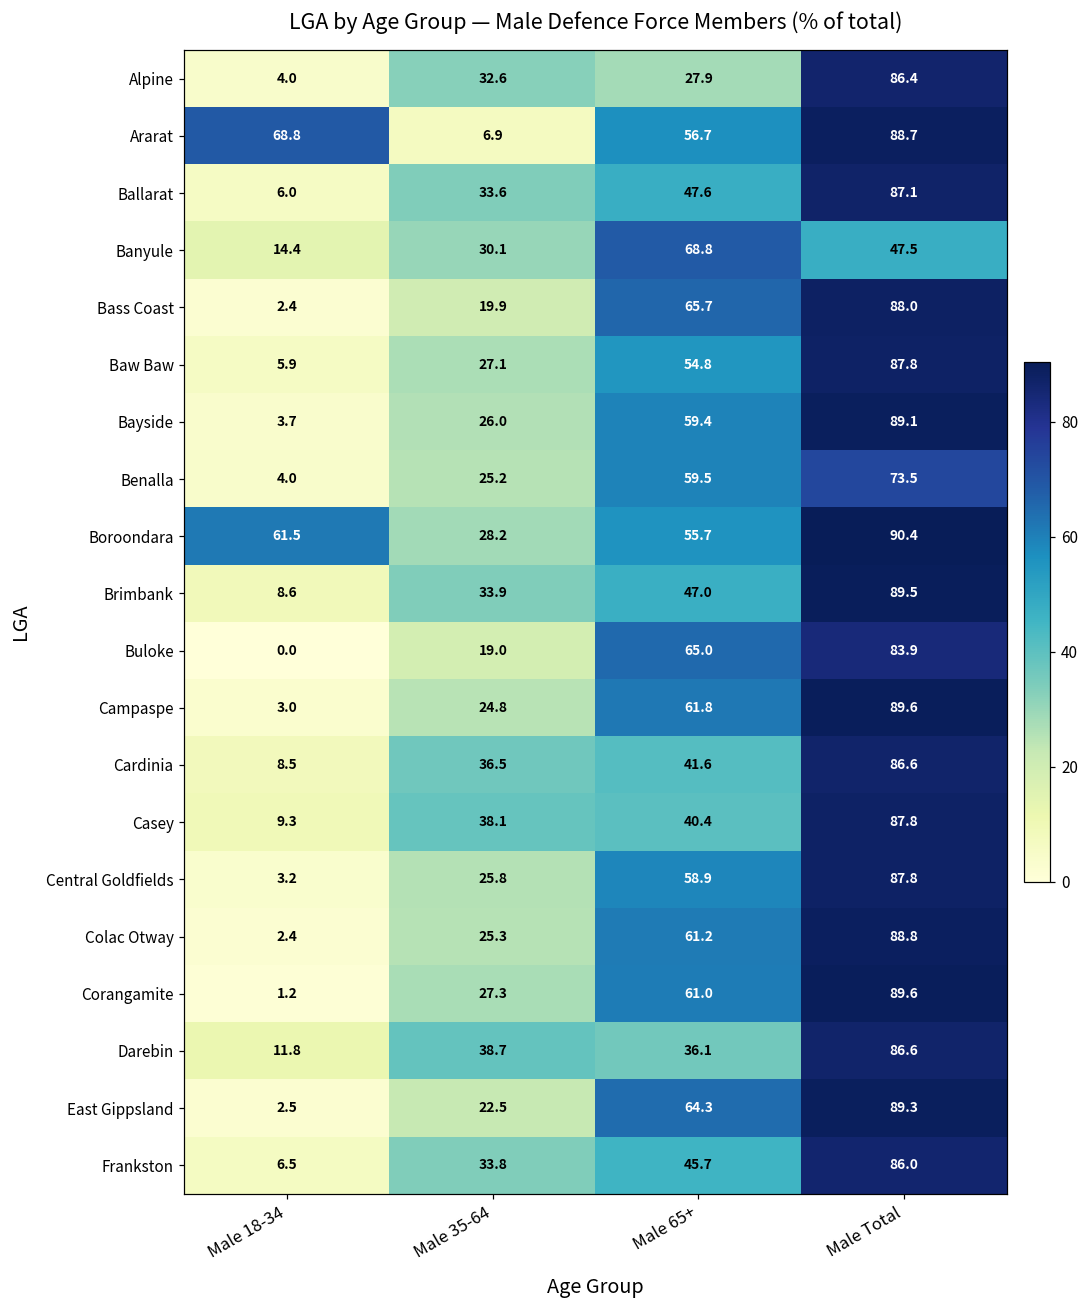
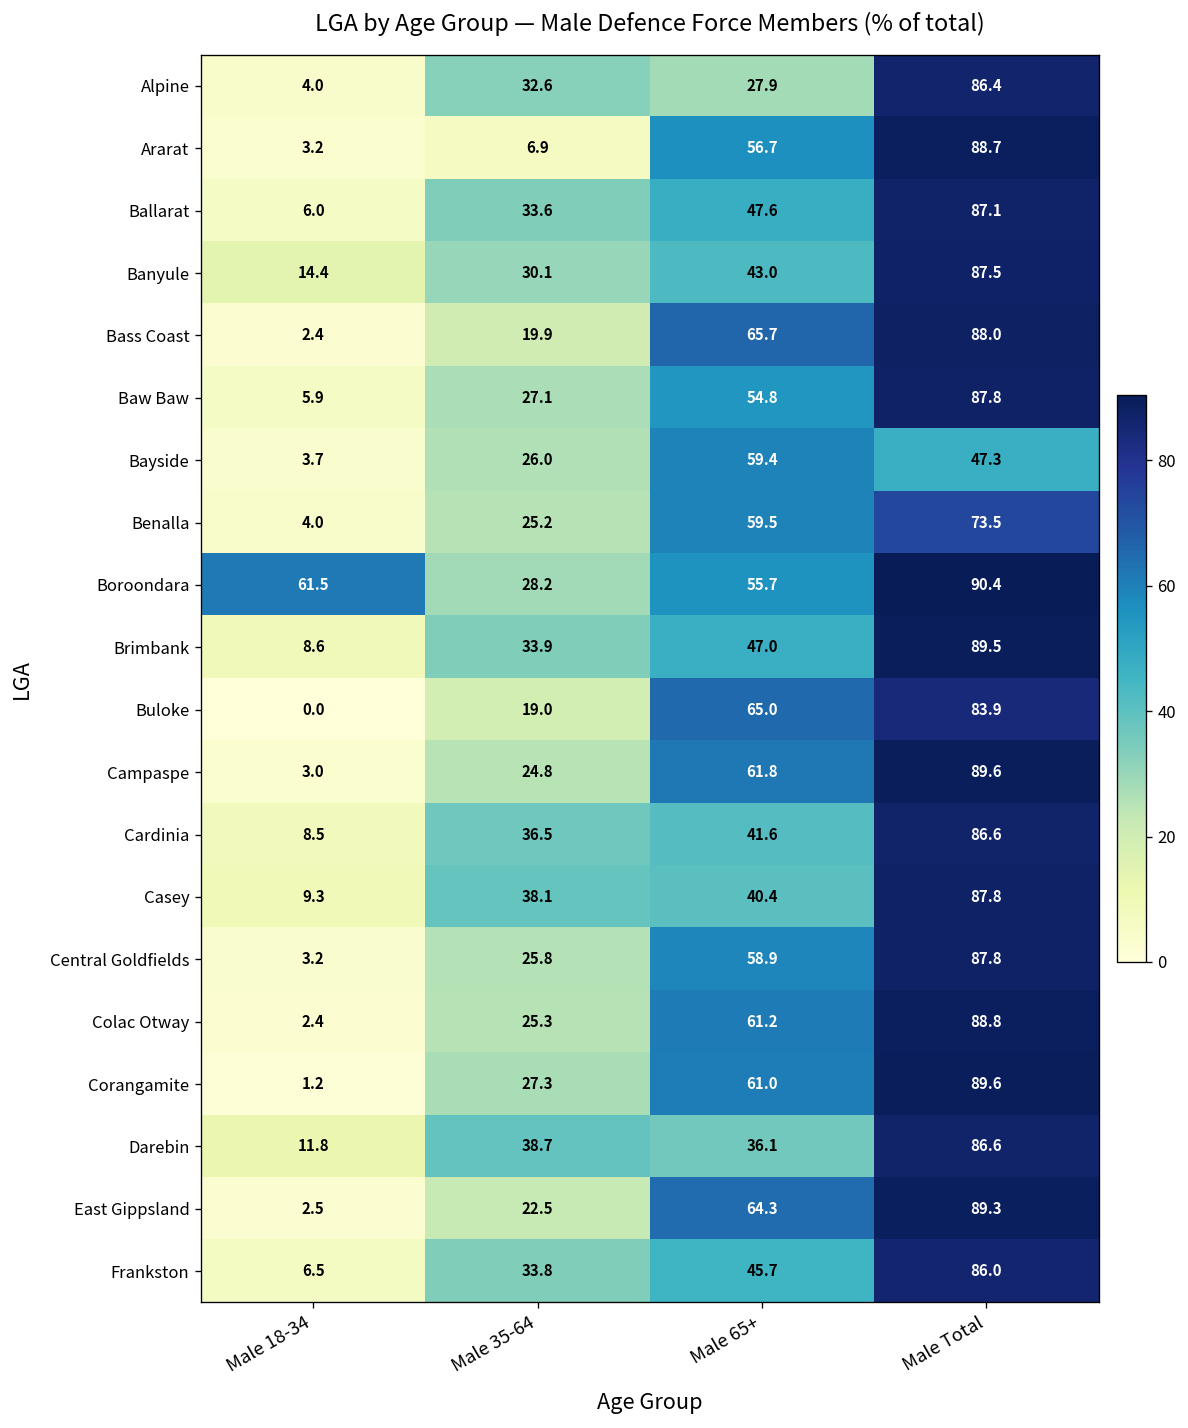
Ararat, Male 18-34: 68.8 -> 3.2
Banyule, Male 65+: 68.8 -> 43.0
Banyule, Male Total: 47.5 -> 87.5
Bayside, Male Total: 89.1 -> 47.3
